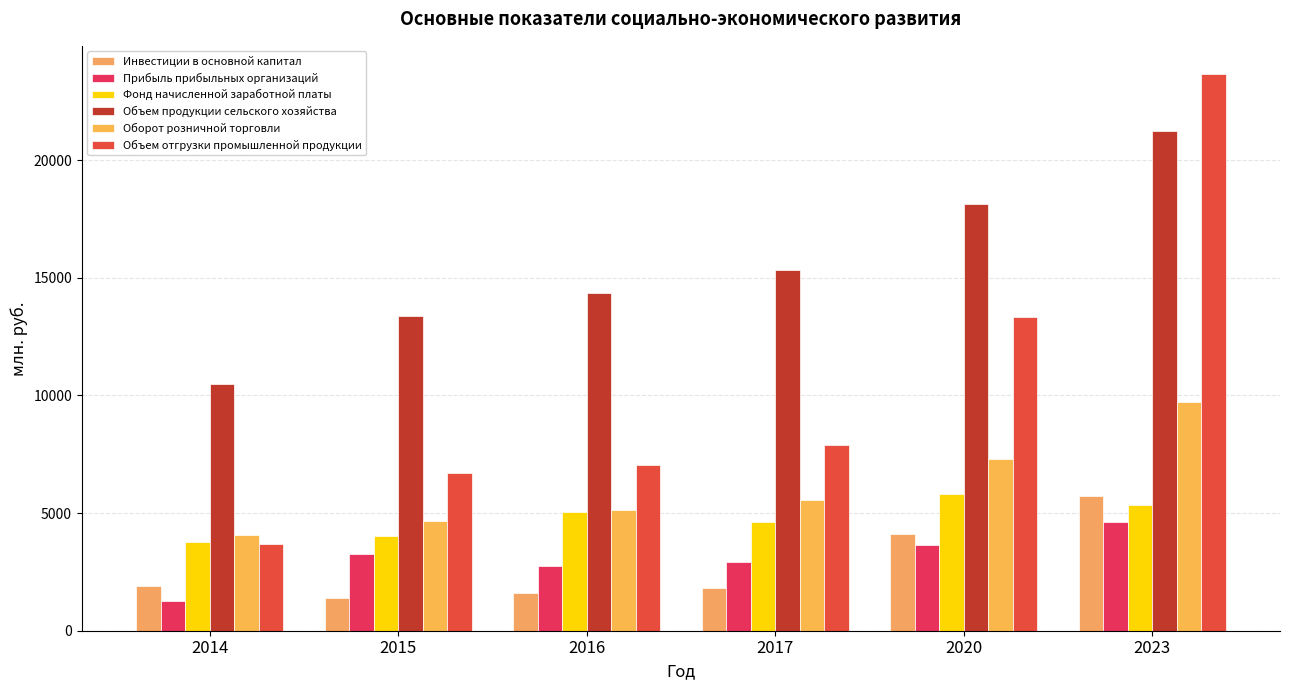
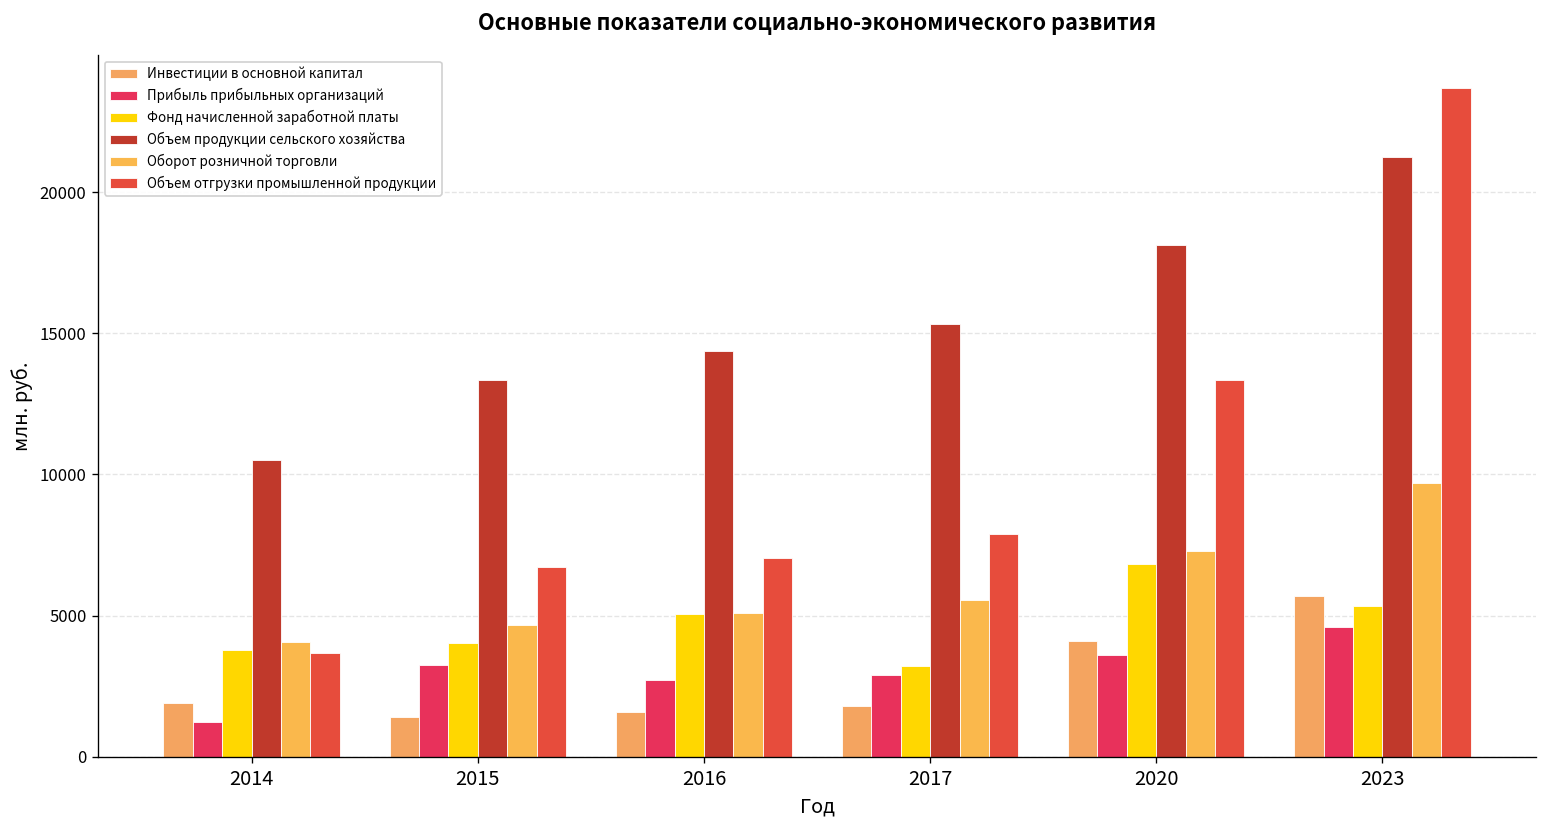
Фонд начисленной заработной платы, 2017: 4600 -> 3200
Фонд начисленной заработной платы, 2020: 5800 -> 6800
